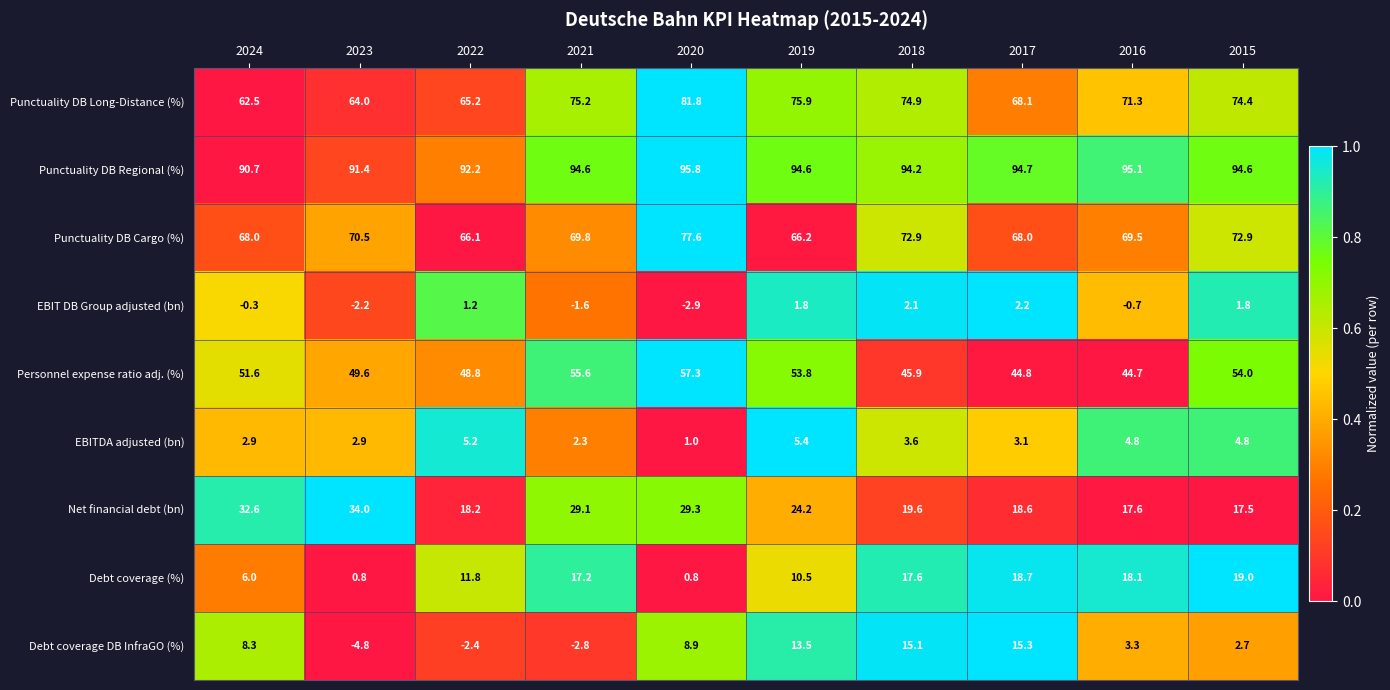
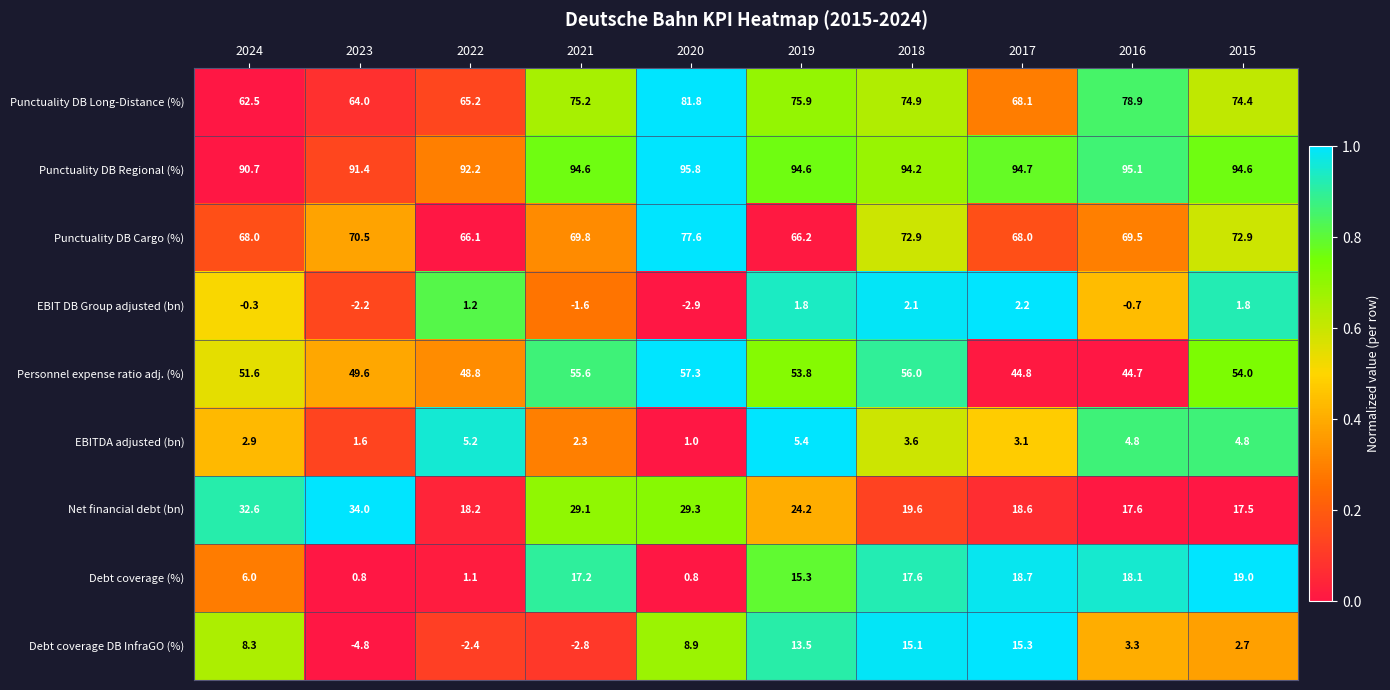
Punctuality DB Long-Distance (%), 2016: 71.3 -> 78.9
Personnel expense ratio adj. (%), 2018: 45.9 -> 56.0
EBITDA adjusted (bn), 2023: 2.9 -> 1.6
Debt coverage (%), 2022: 11.8 -> 1.1
Debt coverage (%), 2019: 10.5 -> 15.3
